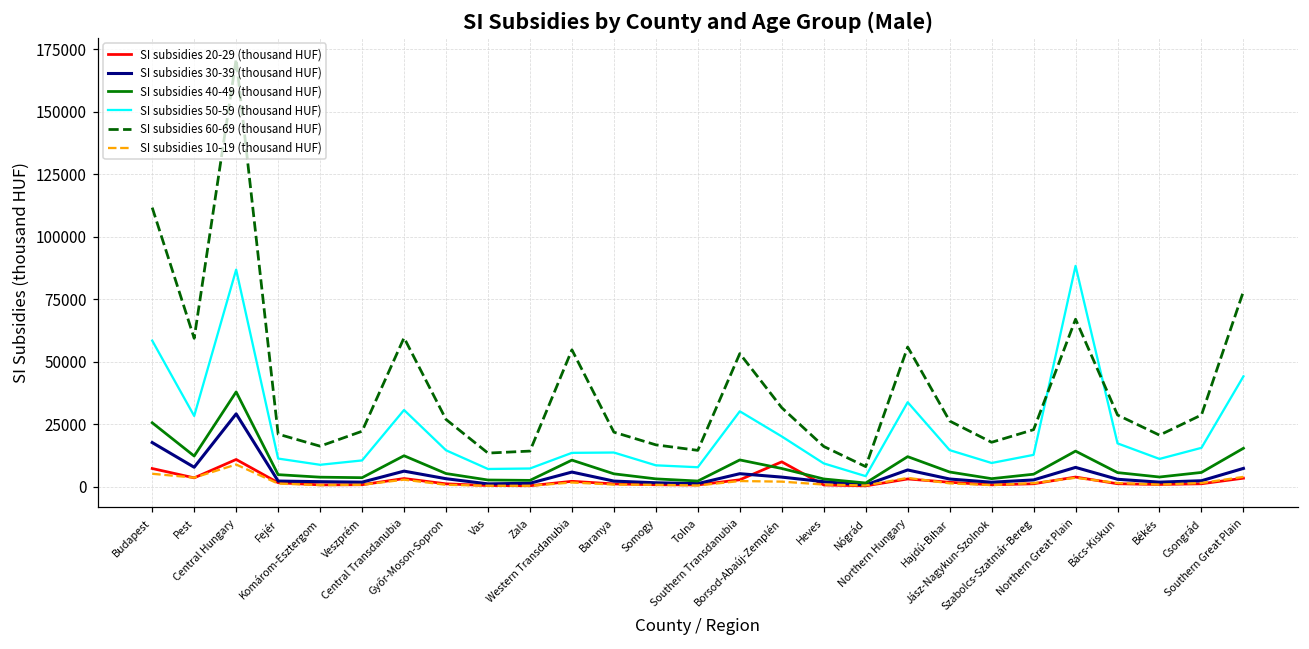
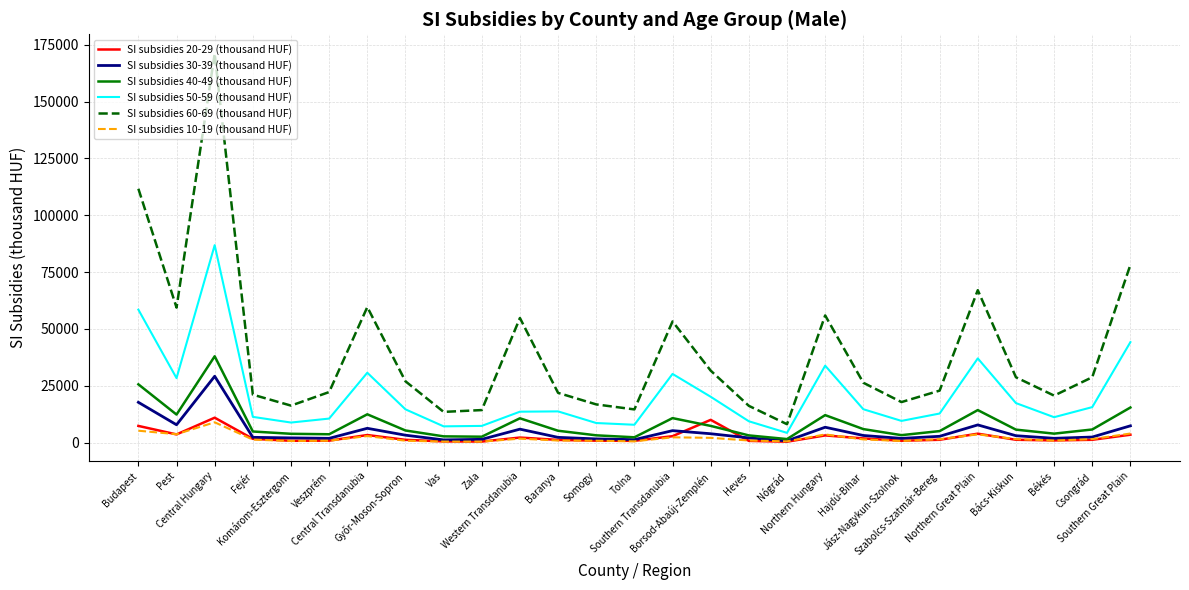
SI subsidies 50-59 (thousand HUF), Northern Great Plain: 88000 -> 37000
